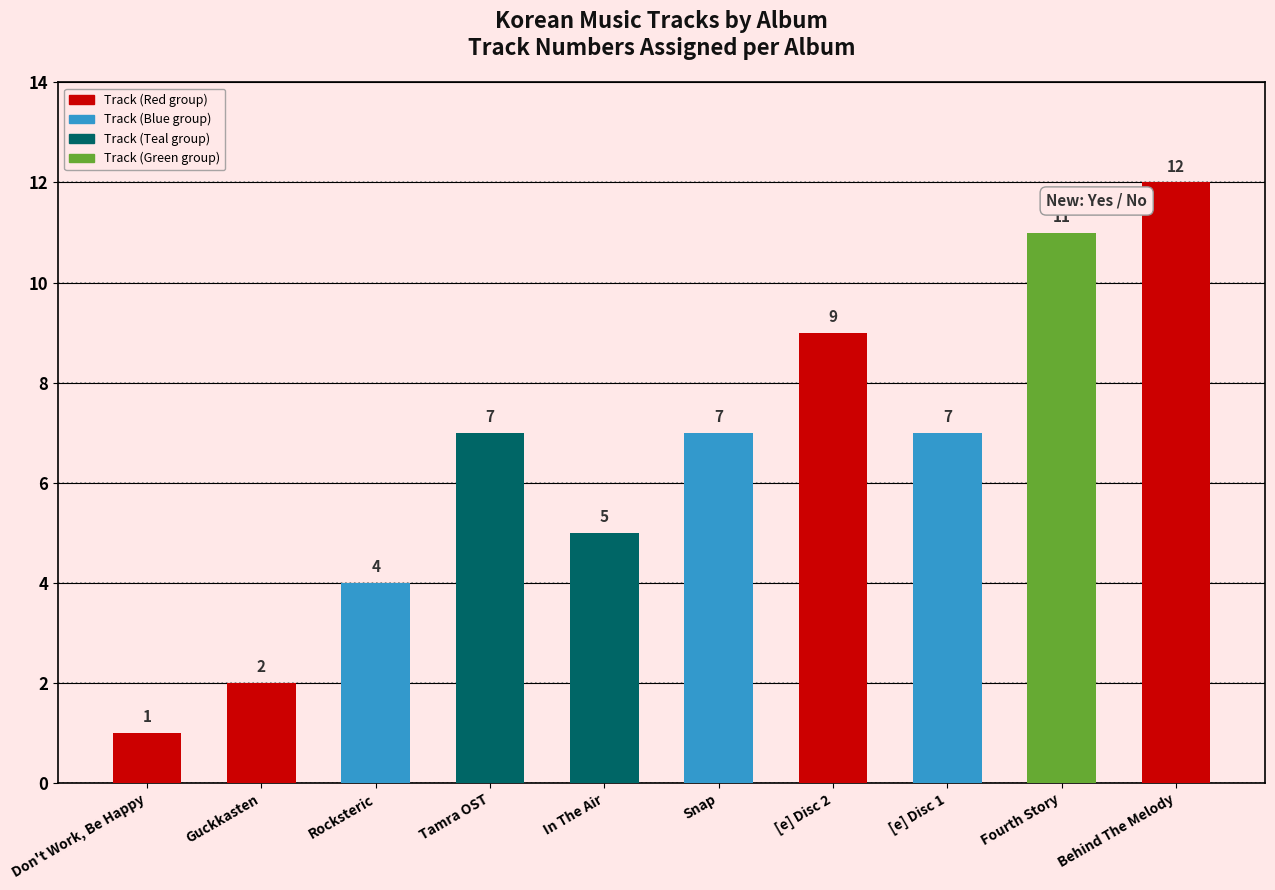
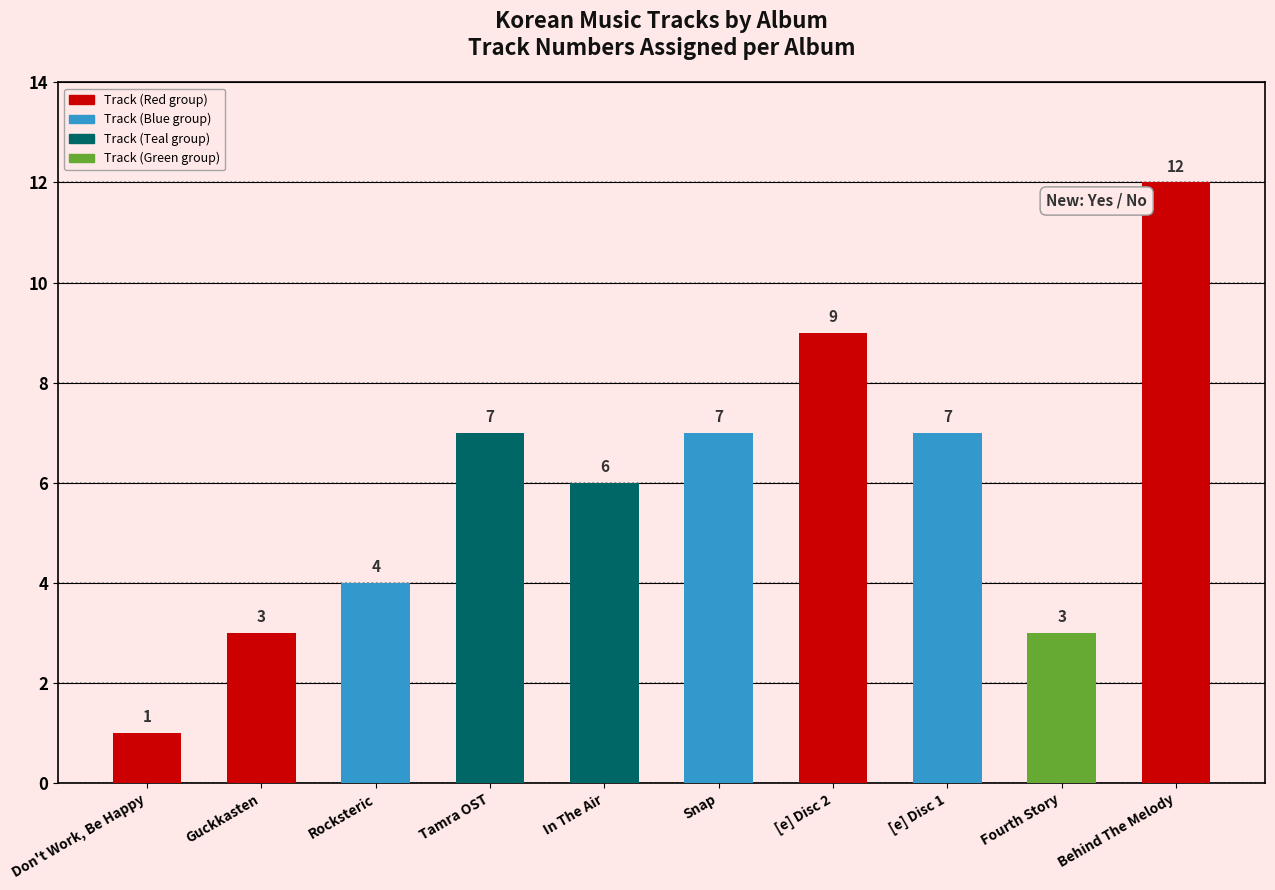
Guckkasten: 2 -> 3
In The Air: 5 -> 6
Fourth Story: 11 -> 3
